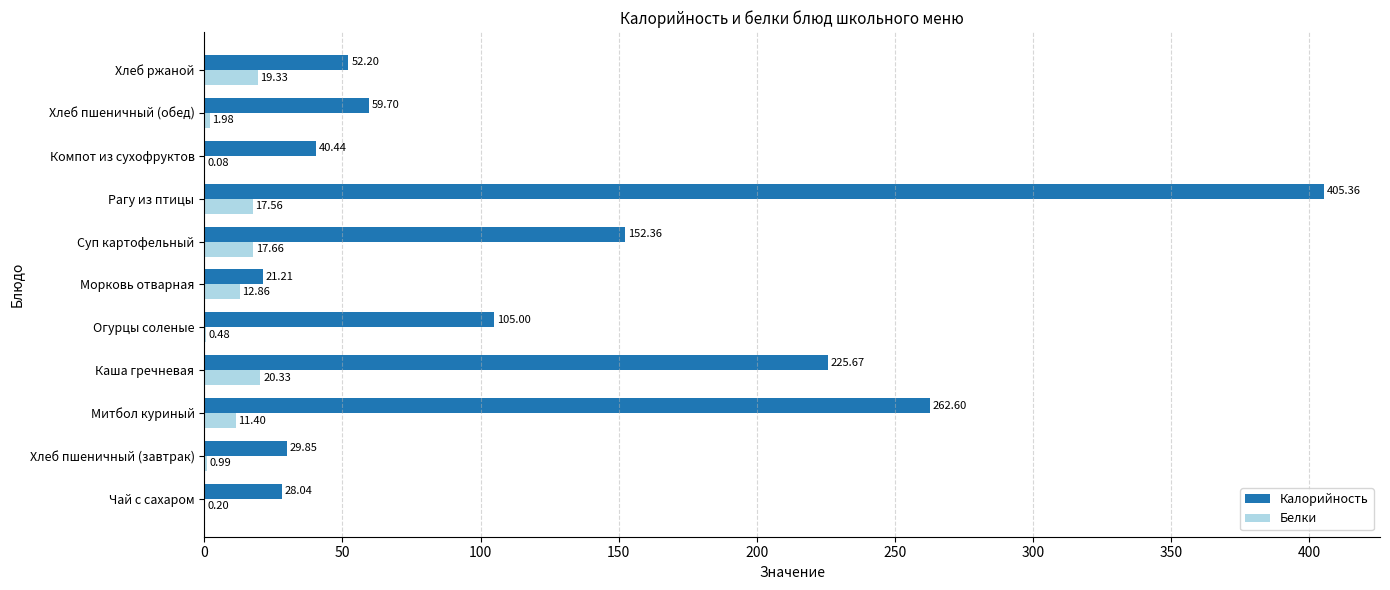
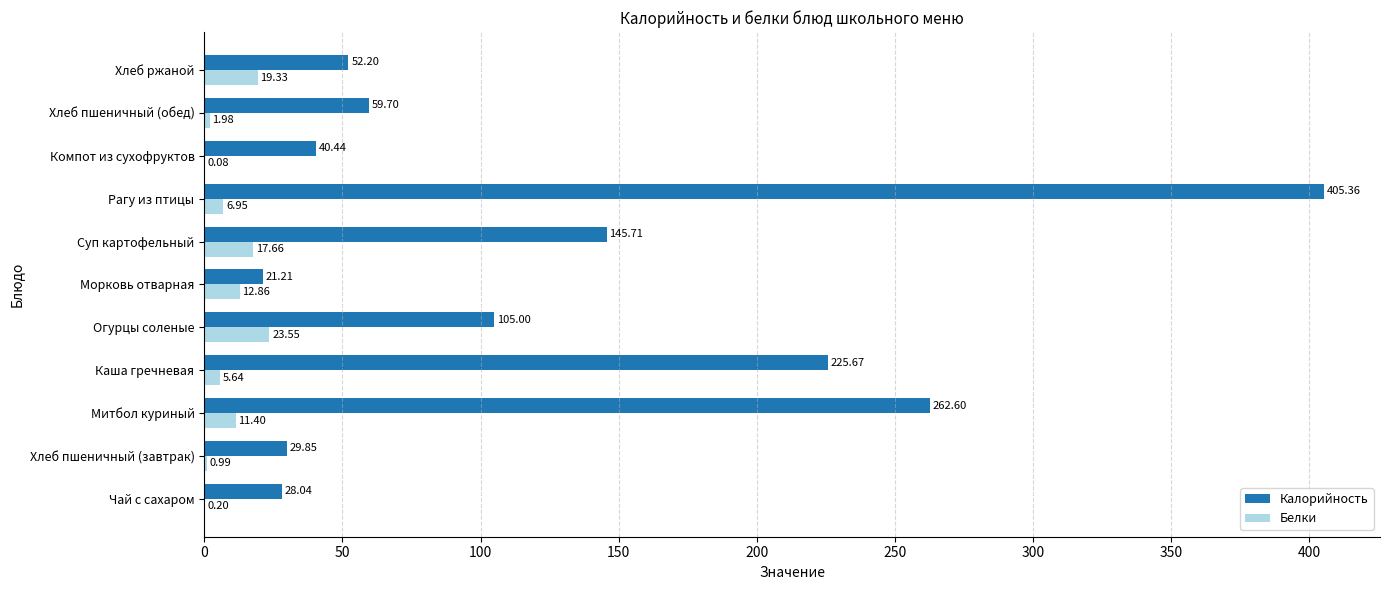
Белки, Рагу из птицы: 17.56 -> 6.95
Калорийность, Суп картофельный: 152.36 -> 145.71
Белки, Огурцы соленые: 0.48 -> 23.55
Белки, Каша гречневая: 20.33 -> 5.64
